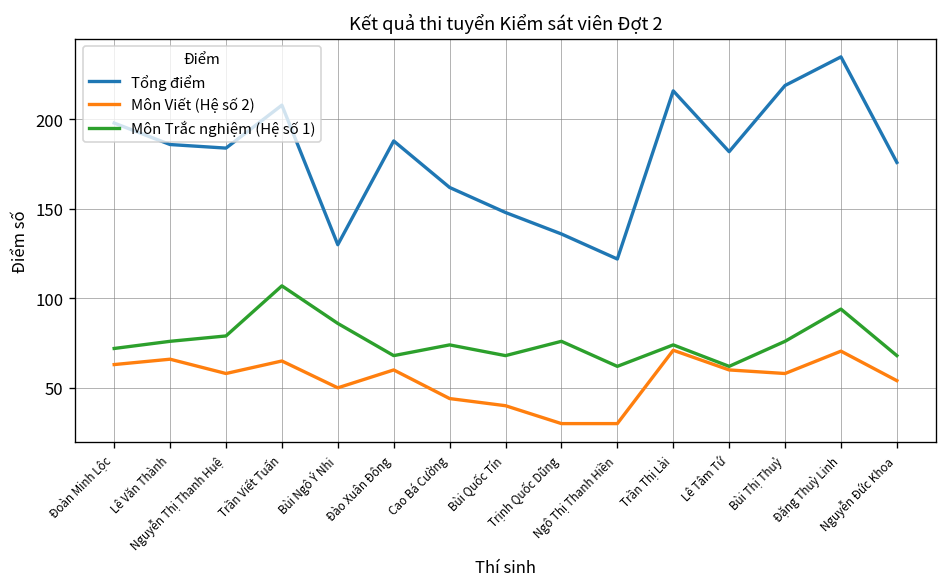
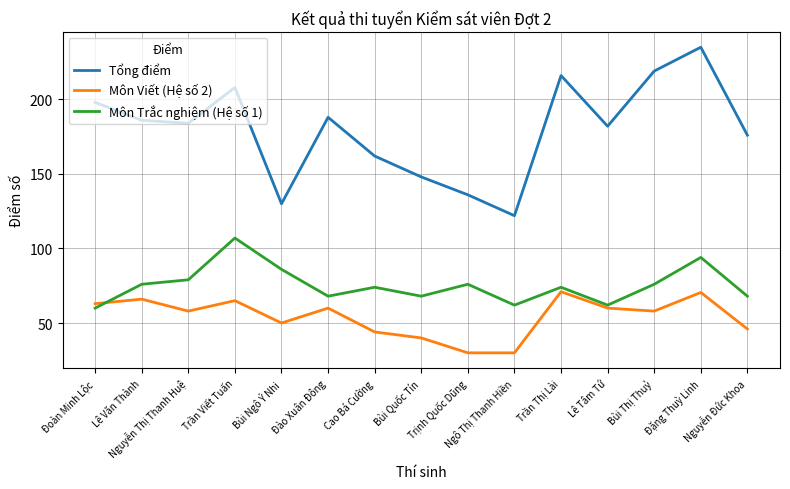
Môn Trắc nghiệm (Hệ số 1), Đoàn Minh Lộc: 72 -> 60
Môn Viết (Hệ số 2), Nguyễn Đức Khoa: 54 -> 46
